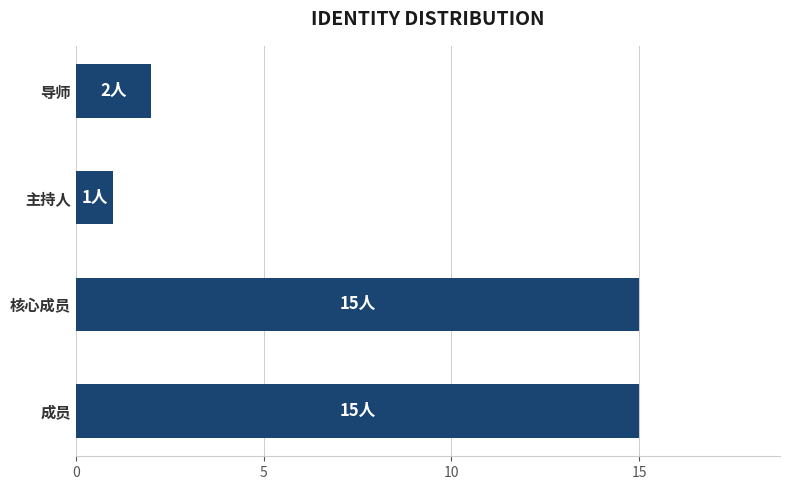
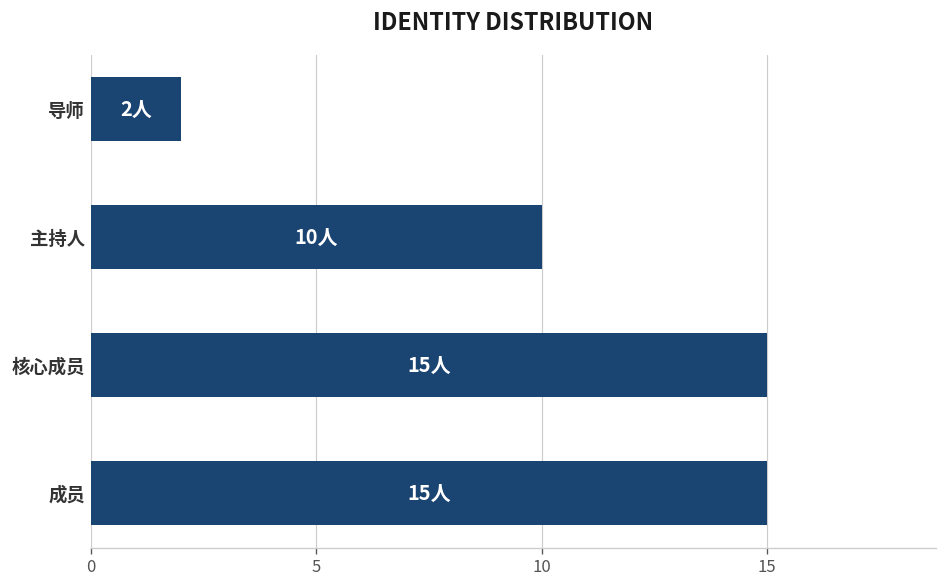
主持人: 1人 -> 10人
